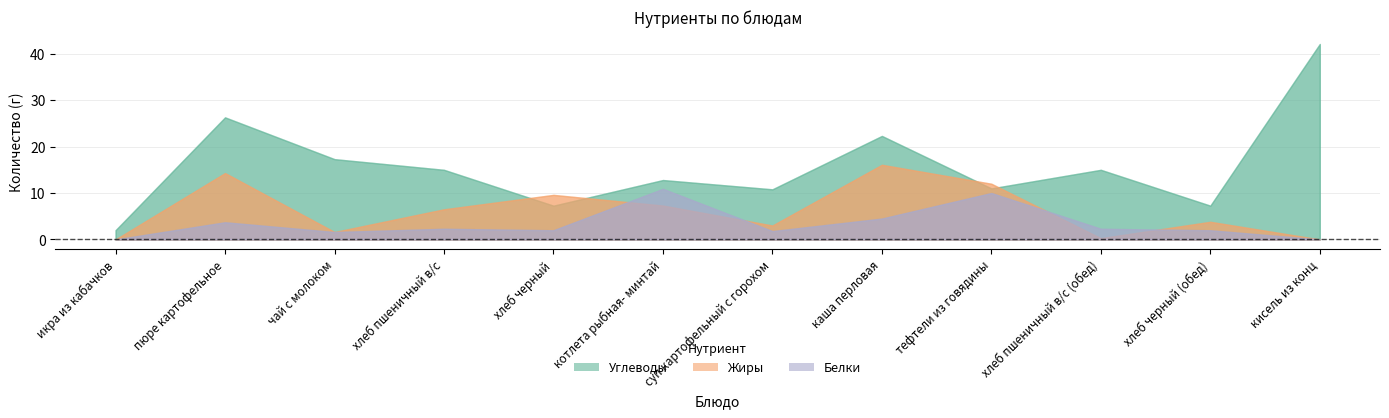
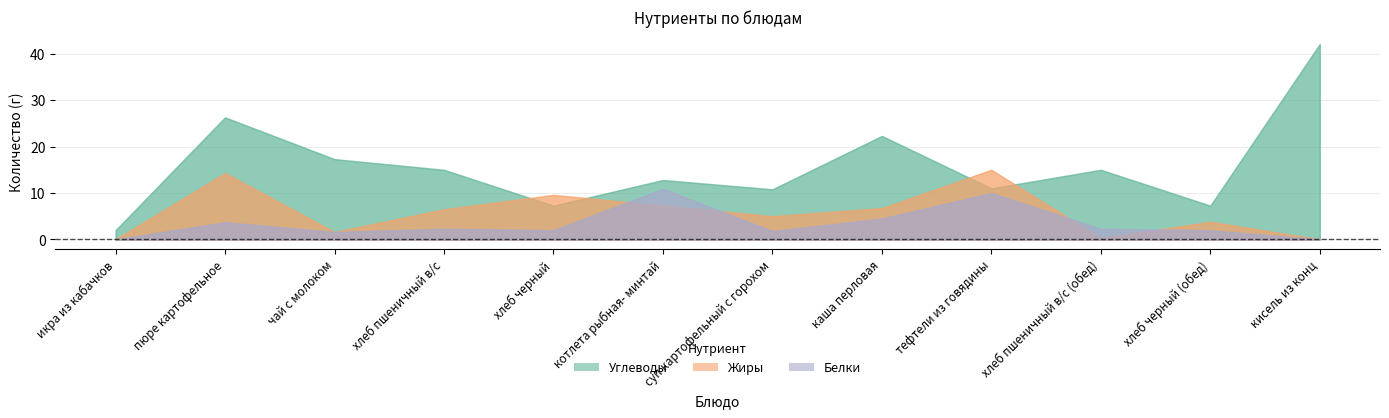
Жиры, суп картофельный с горохом: 3 -> 5
Жиры, каша перловая: 16 -> 7
Жиры, тефтели из говядины: 12 -> 15
